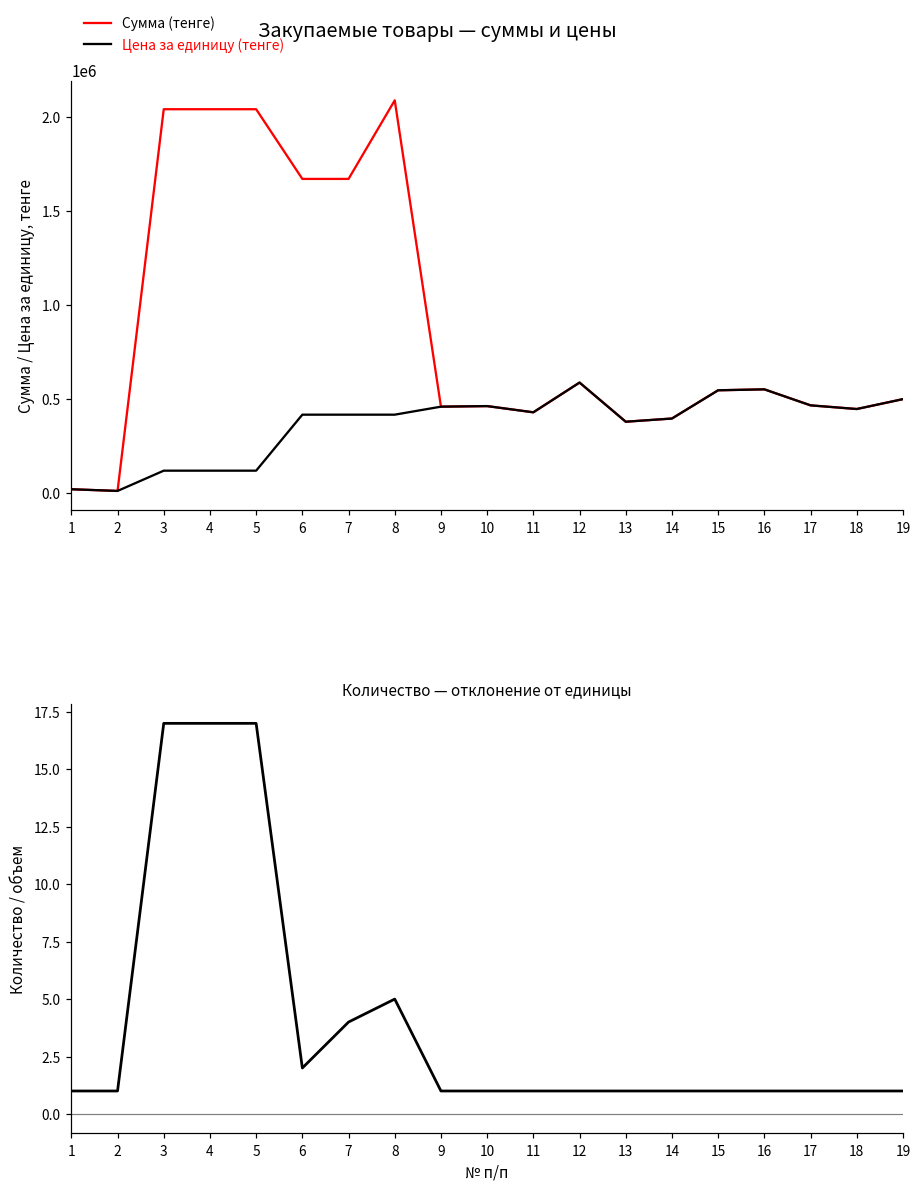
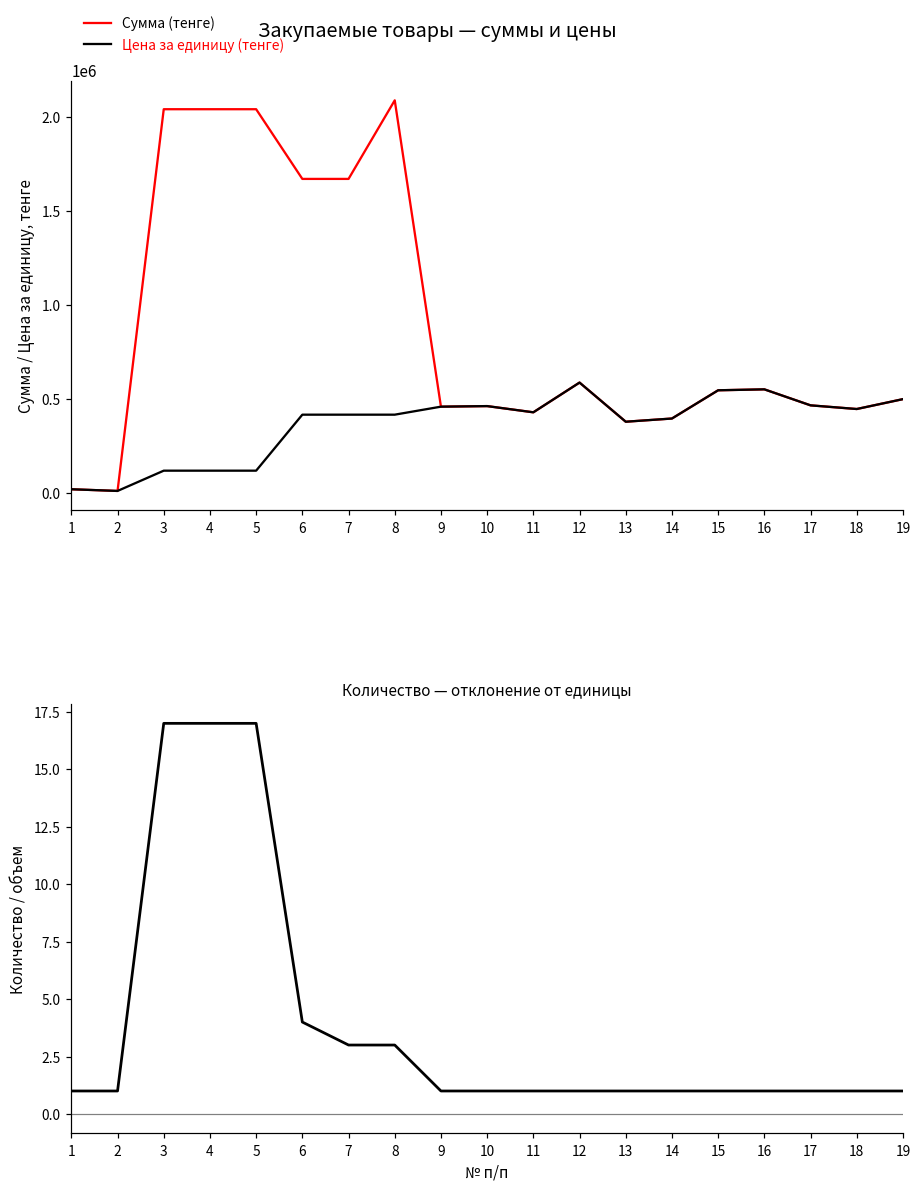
Количество — отклонение от единицы, 6: 2 -> 4
Количество — отклонение от единицы, 7: 4 -> 3
Количество — отклонение от единицы, 8: 5 -> 3
